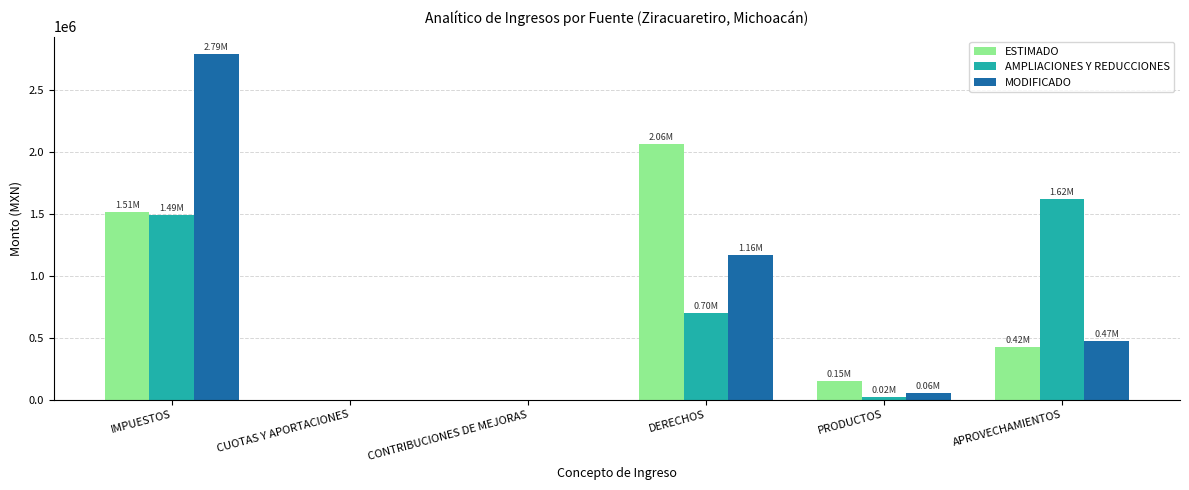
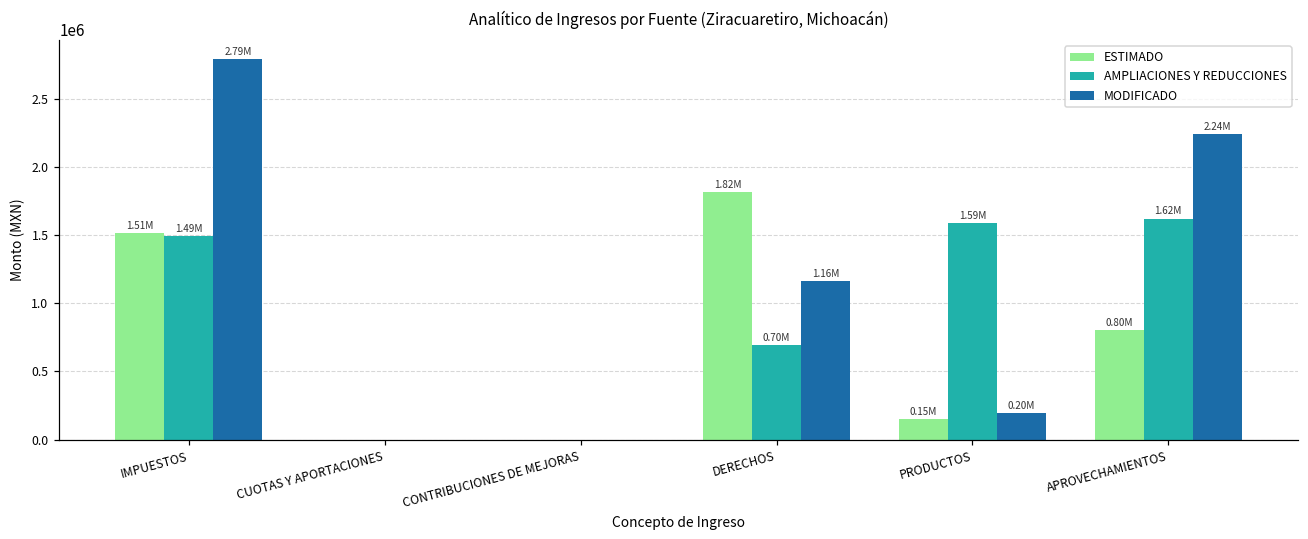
ESTIMADO, DERECHOS: 2.06M -> 1.82M
AMPLIACIONES Y REDUCCIONES, PRODUCTOS: 0.02M -> 1.59M
MODIFICADO, PRODUCTOS: 0.06M -> 0.20M
ESTIMADO, APROVECHAMIENTOS: 0.42M -> 0.80M
MODIFICADO, APROVECHAMIENTOS: 0.47M -> 2.24M
